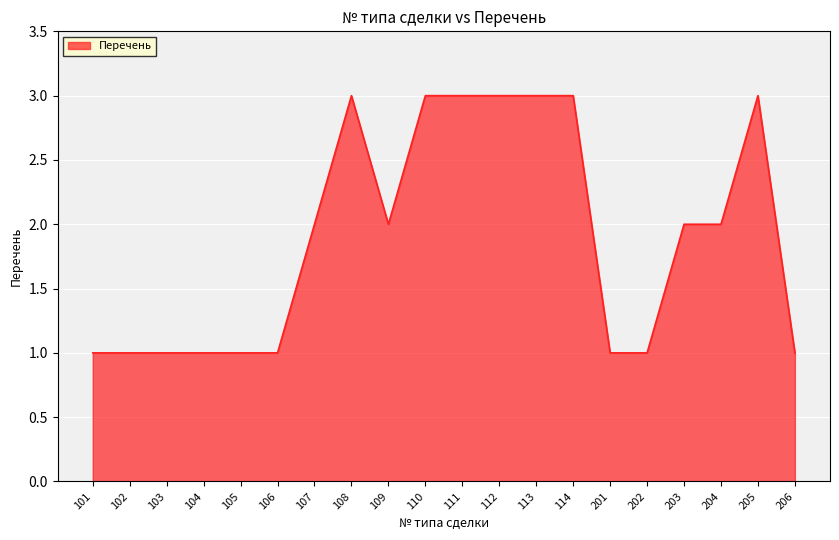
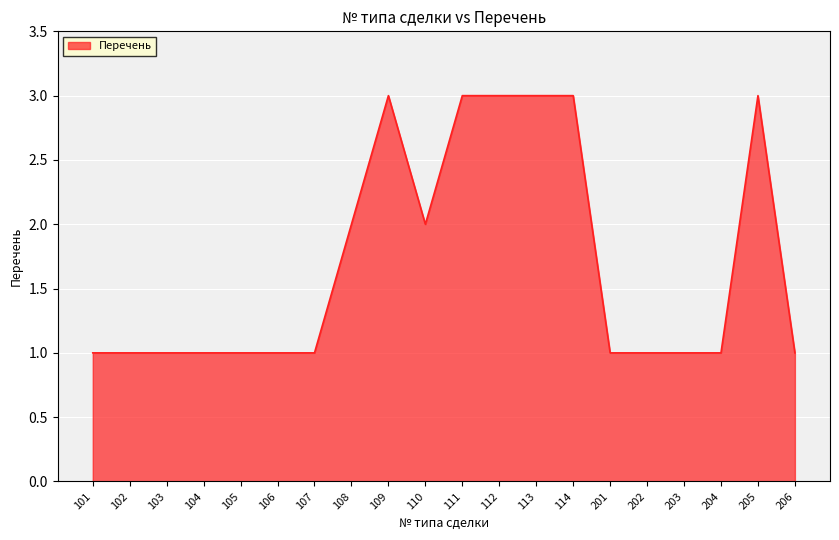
107: 2 -> 1
108: 3 -> 2
109: 2 -> 3
110: 3 -> 2
203: 2 -> 1
204: 2 -> 1
